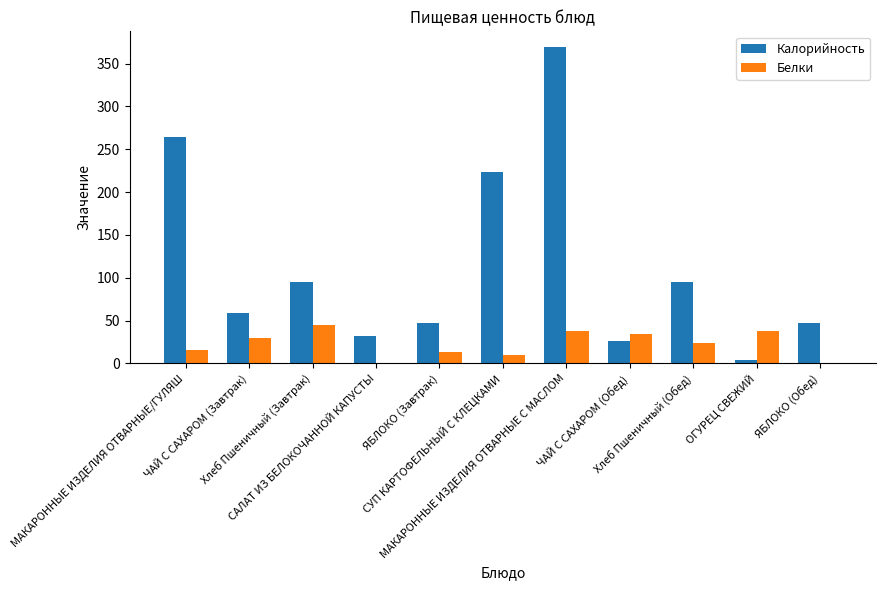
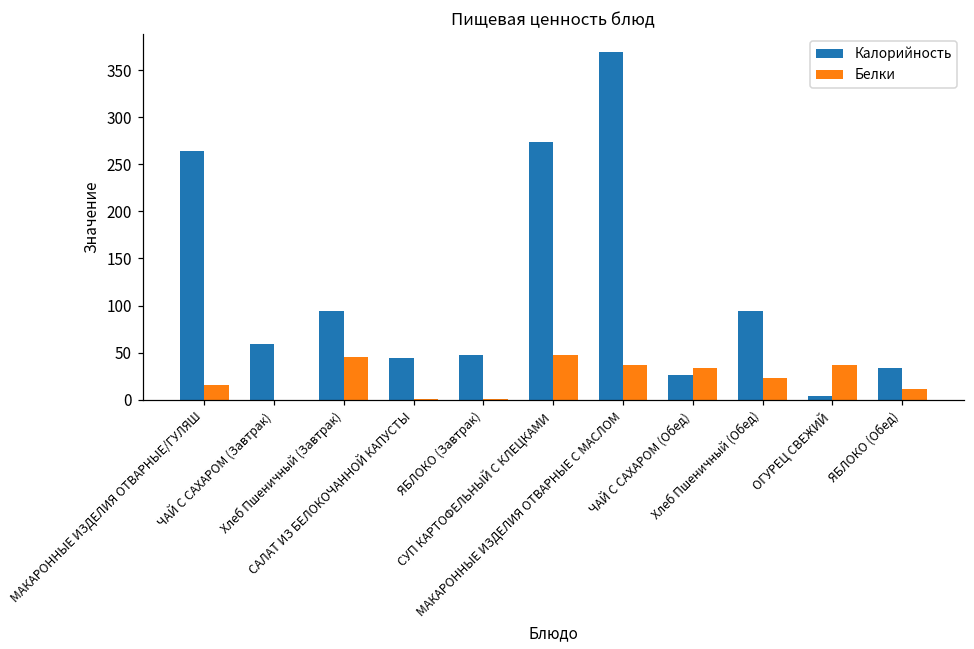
Белки, ЧАЙ С САХАРОМ (Завтрак): 30 -> 0
Калорийность, САЛАТ ИЗ БЕЛОКОЧАННОЙ КАПУСТЫ: 30 -> 40
Белки, ЯБЛОКО (Завтрак): 10 -> 0
Калорийность, СУП КАРТОФЕЛЬНЫЙ С КЛЕЦКАМИ: 220 -> 270
Белки, СУП КАРТОФЕЛЬНЫЙ С КЛЕЦКАМИ: 10 -> 50
Калорийность, ЯБЛОКО (Обед): 50 -> 30
Белки, ЯБЛОКО (Обед): 0 -> 10
